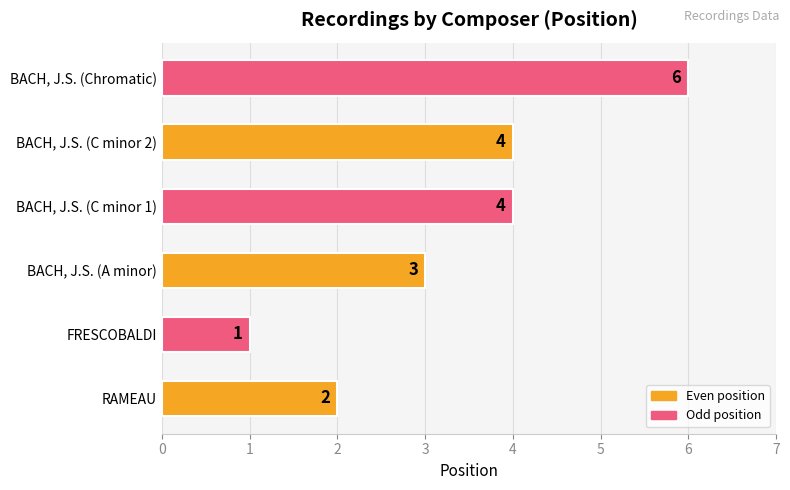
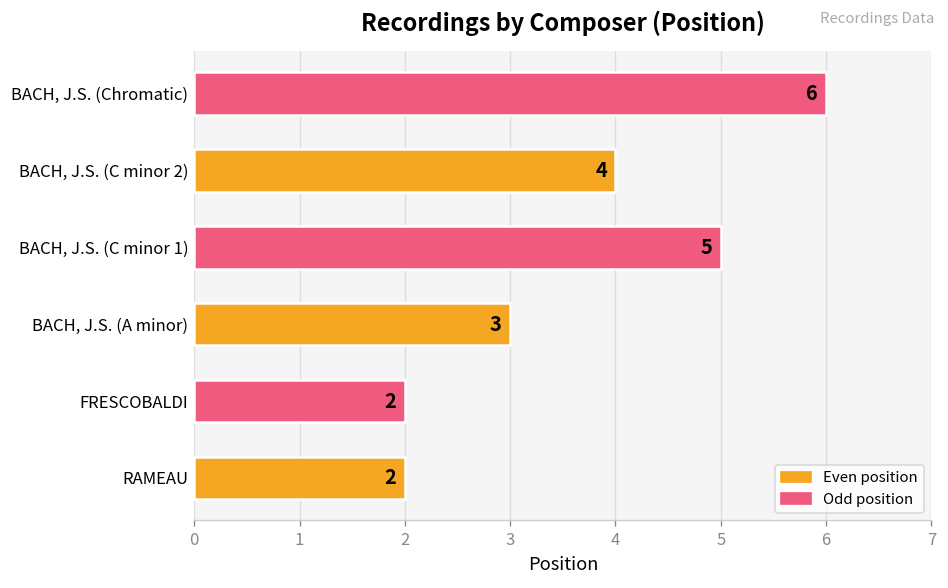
BACH, J.S. (C minor 1): 4 -> 5
FRESCOBALDI: 1 -> 2
